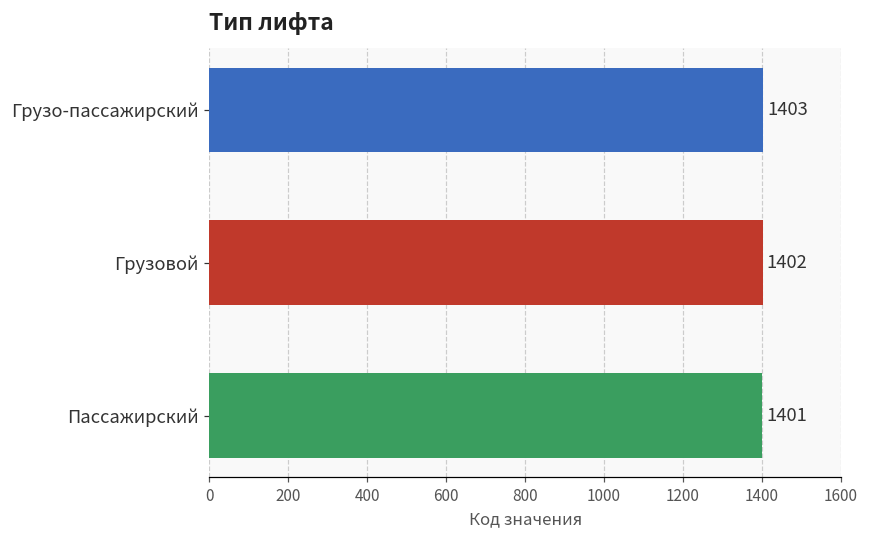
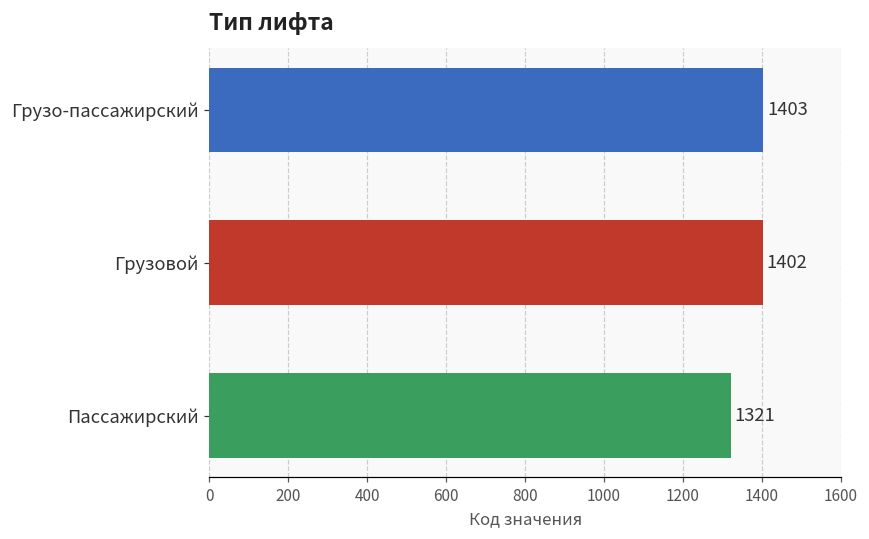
Пассажирский: 1401 -> 1321
